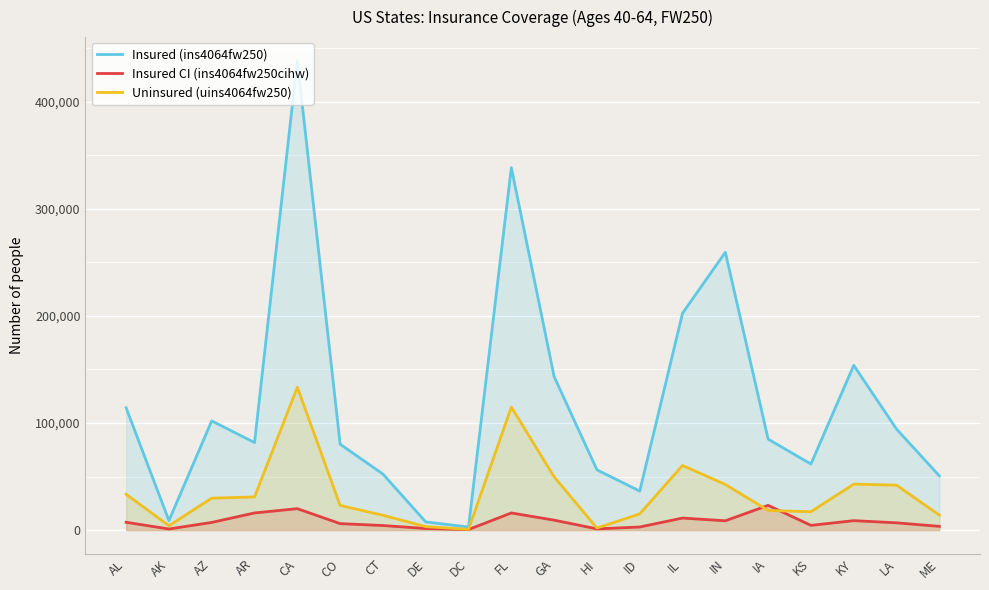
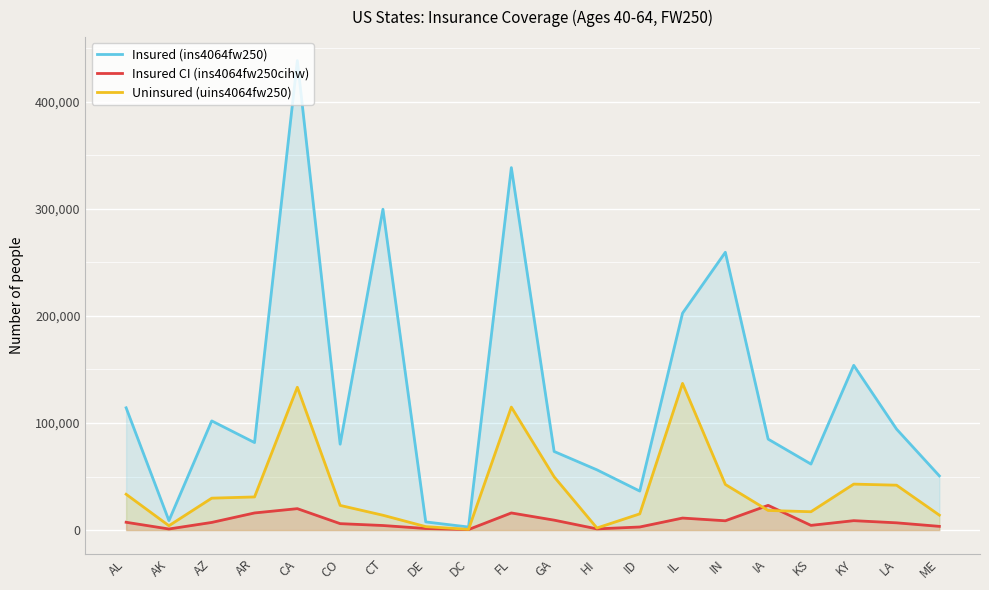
Insured (ins4064fw250), CT: 52,000 -> 300,000
Insured (ins4064fw250), GA: 143,000 -> 73,000
Uninsured (uins4064fw250), IL: 60,000 -> 137,000
